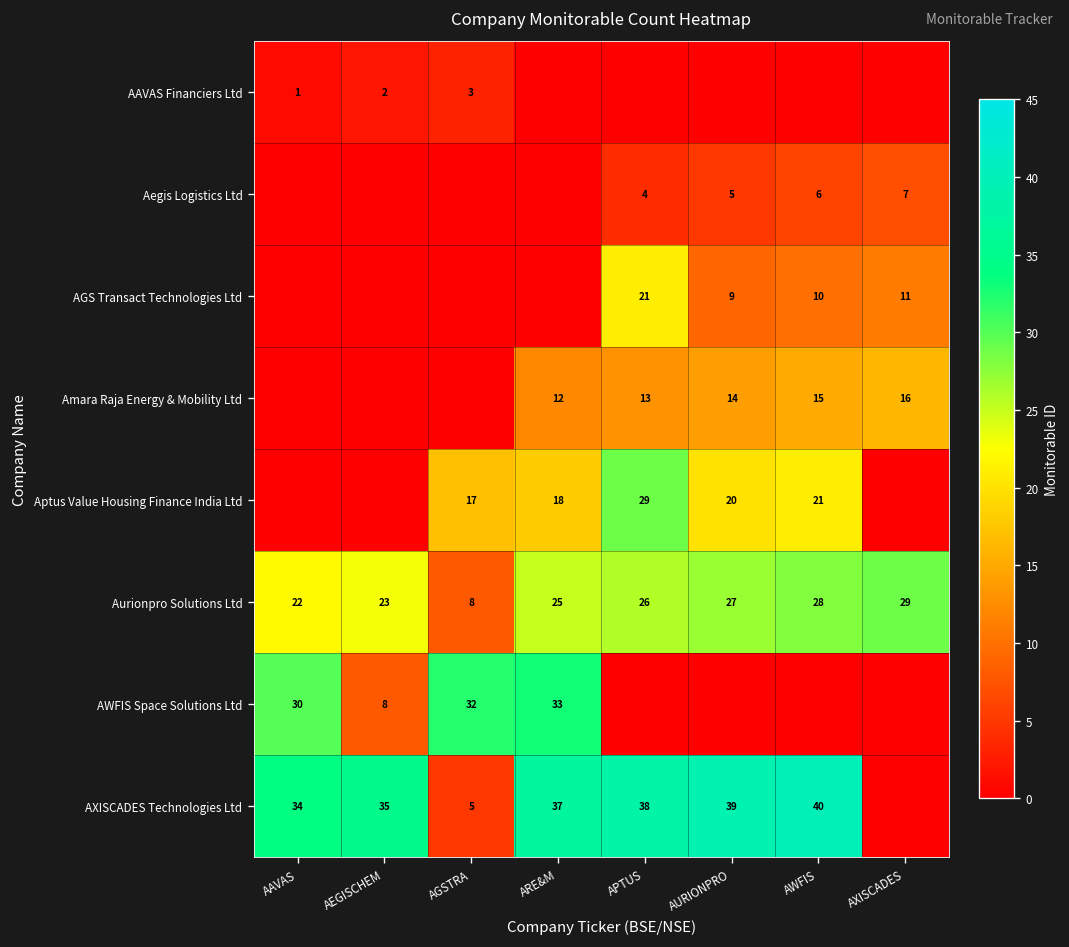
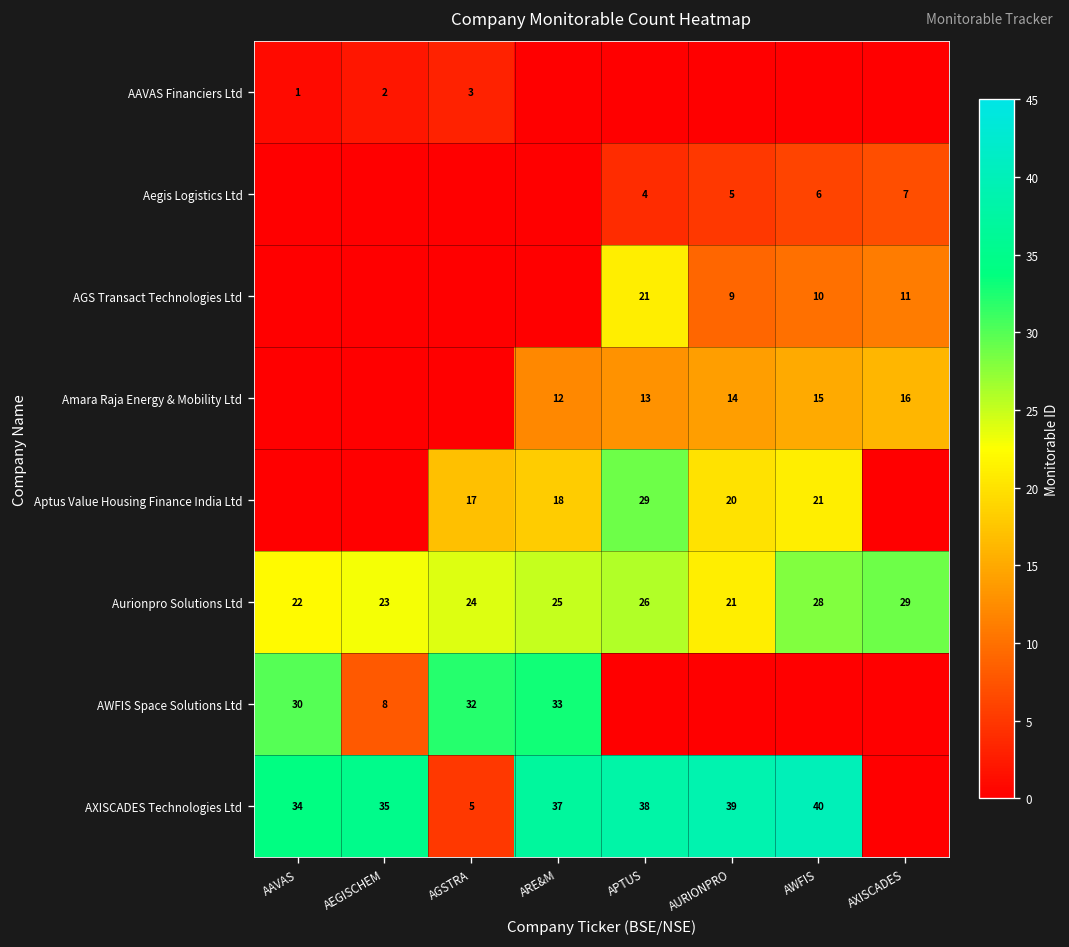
Aurionpro Solutions Ltd, AGSTRA: 8 -> 24
Aurionpro Solutions Ltd, AURIONPRO: 27 -> 21
